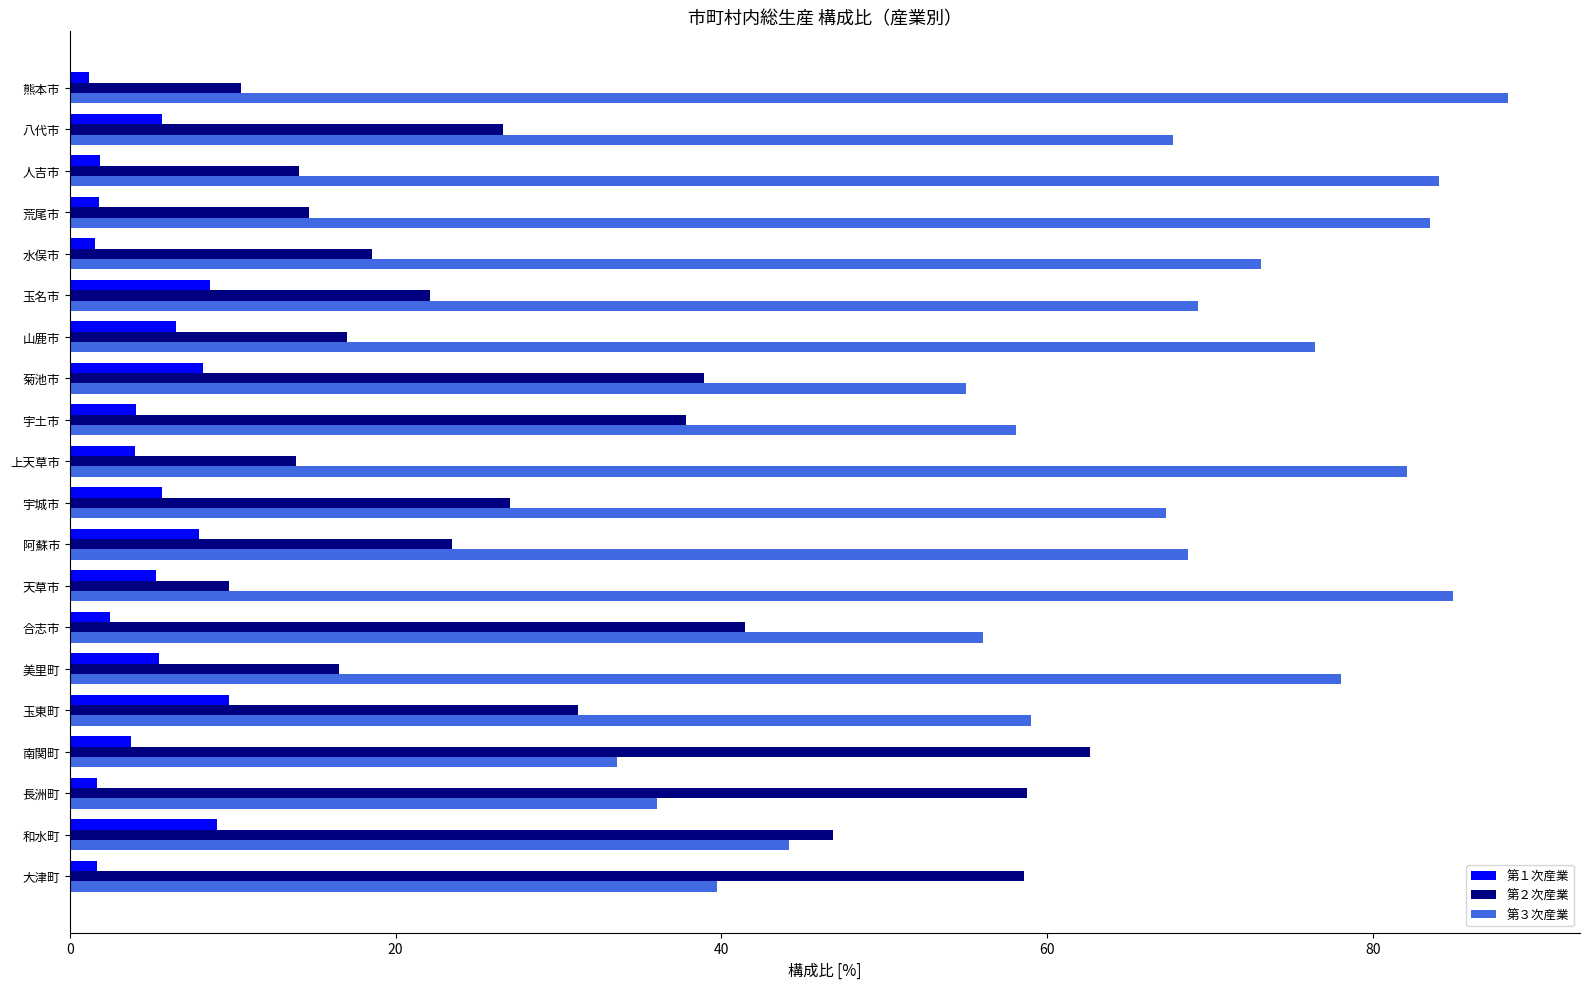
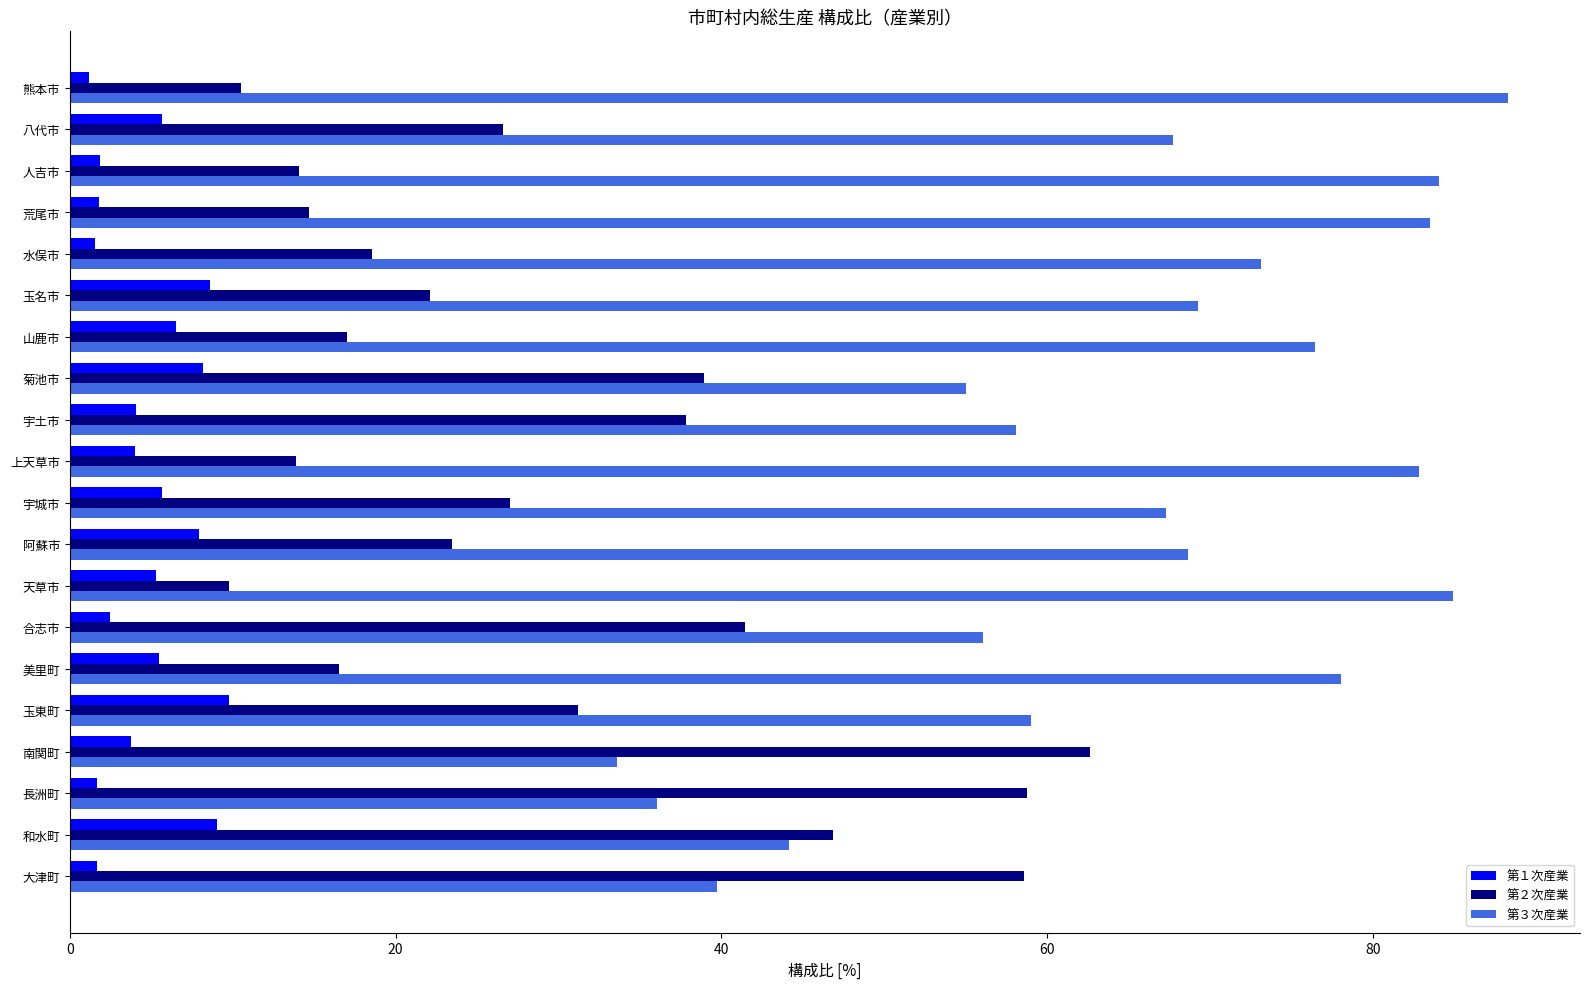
第３次産業, 上天草市: 82.1 -> 82.8
